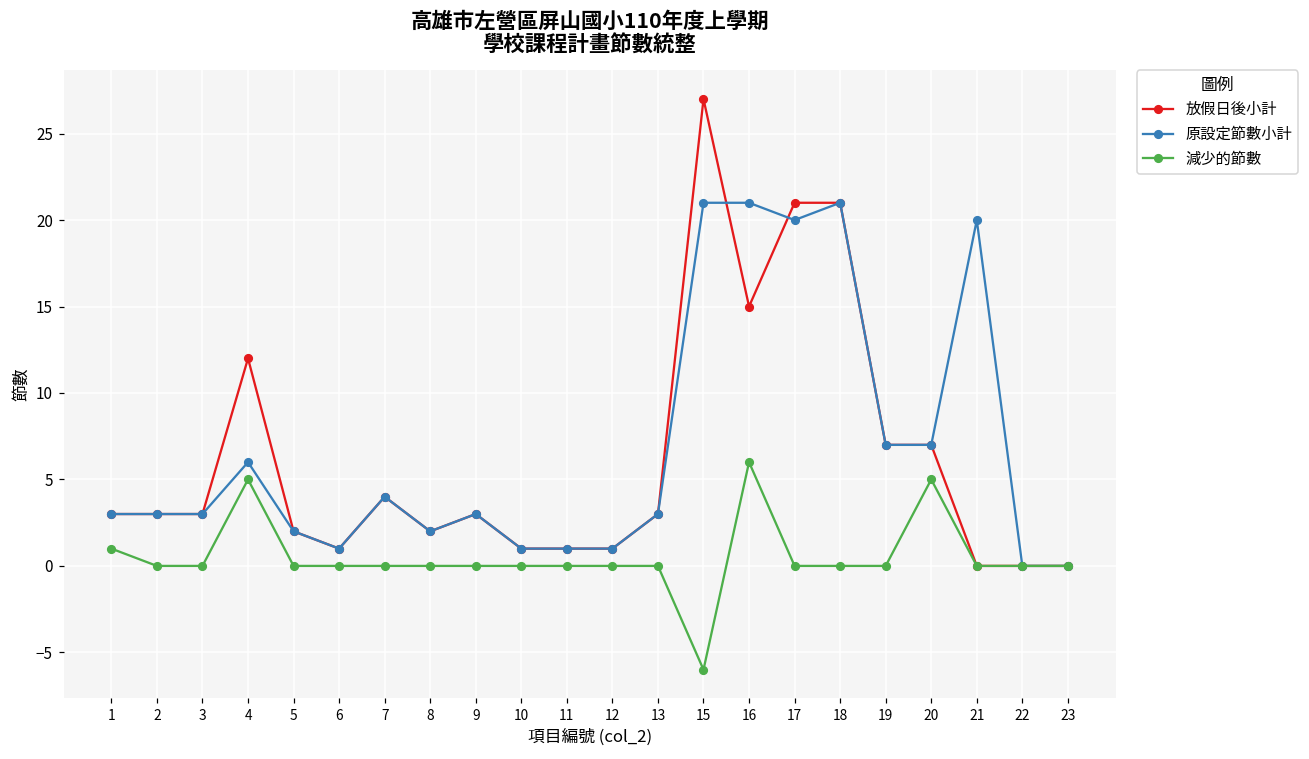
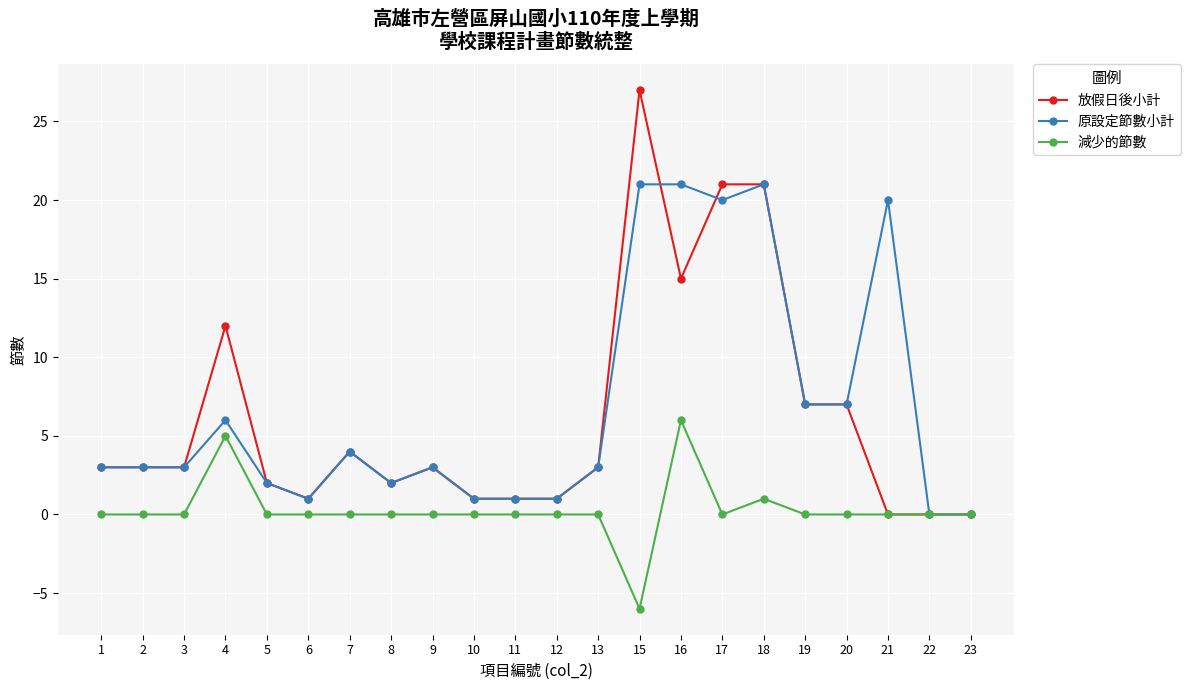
減少的節數, 1: 1 -> 0
減少的節數, 18: 0 -> 1
減少的節數, 20: 5 -> 0
